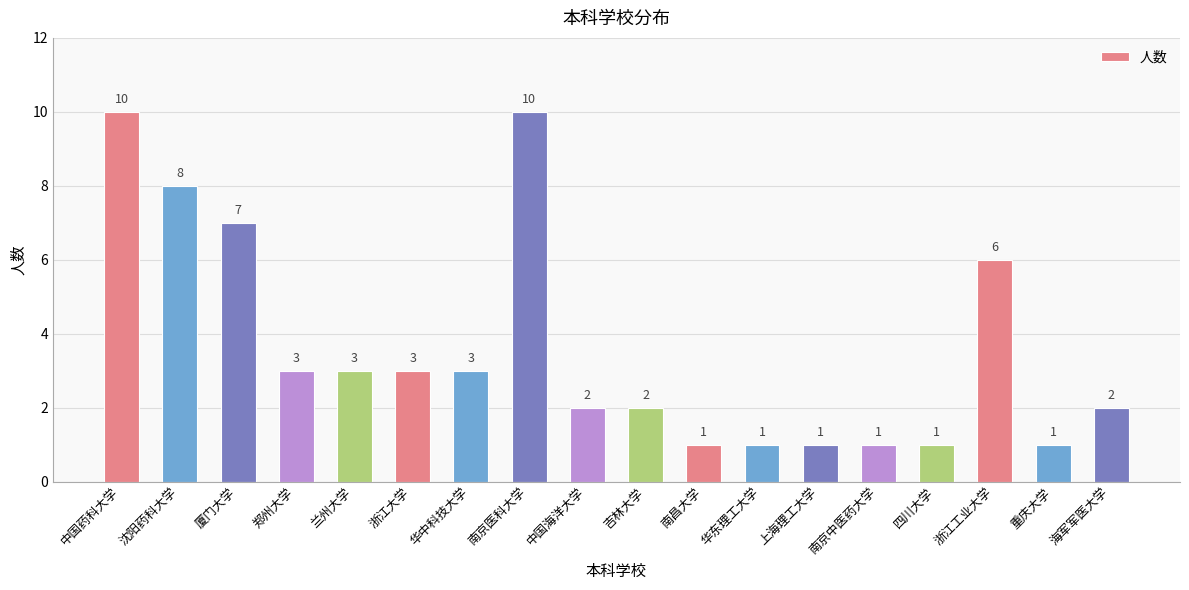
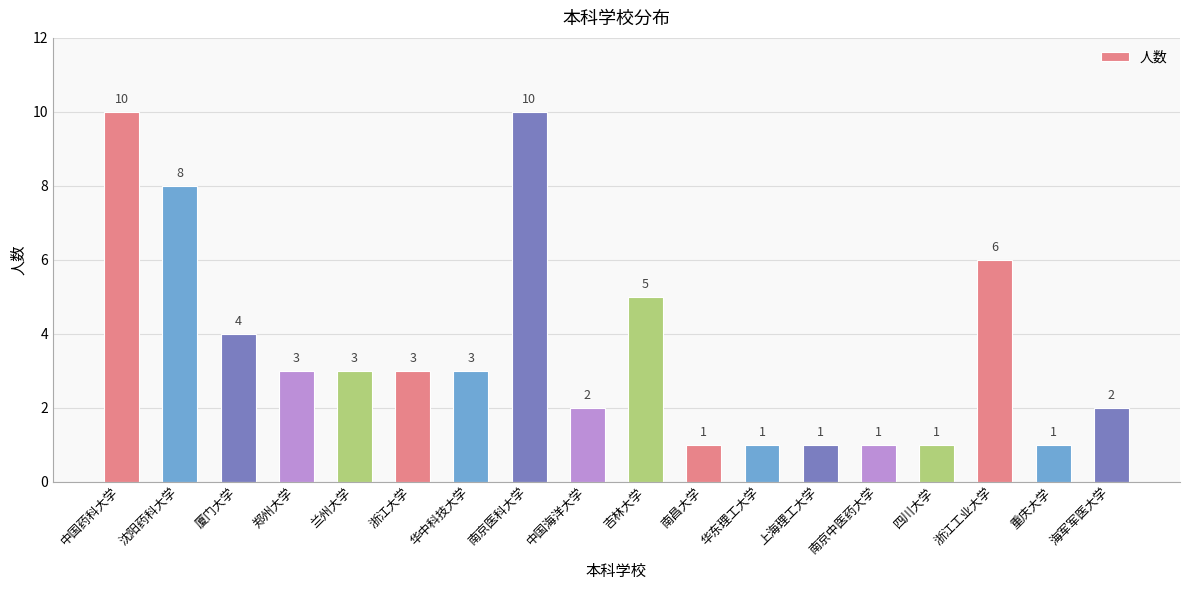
厦门大学: 7 -> 4
吉林大学: 2 -> 5
